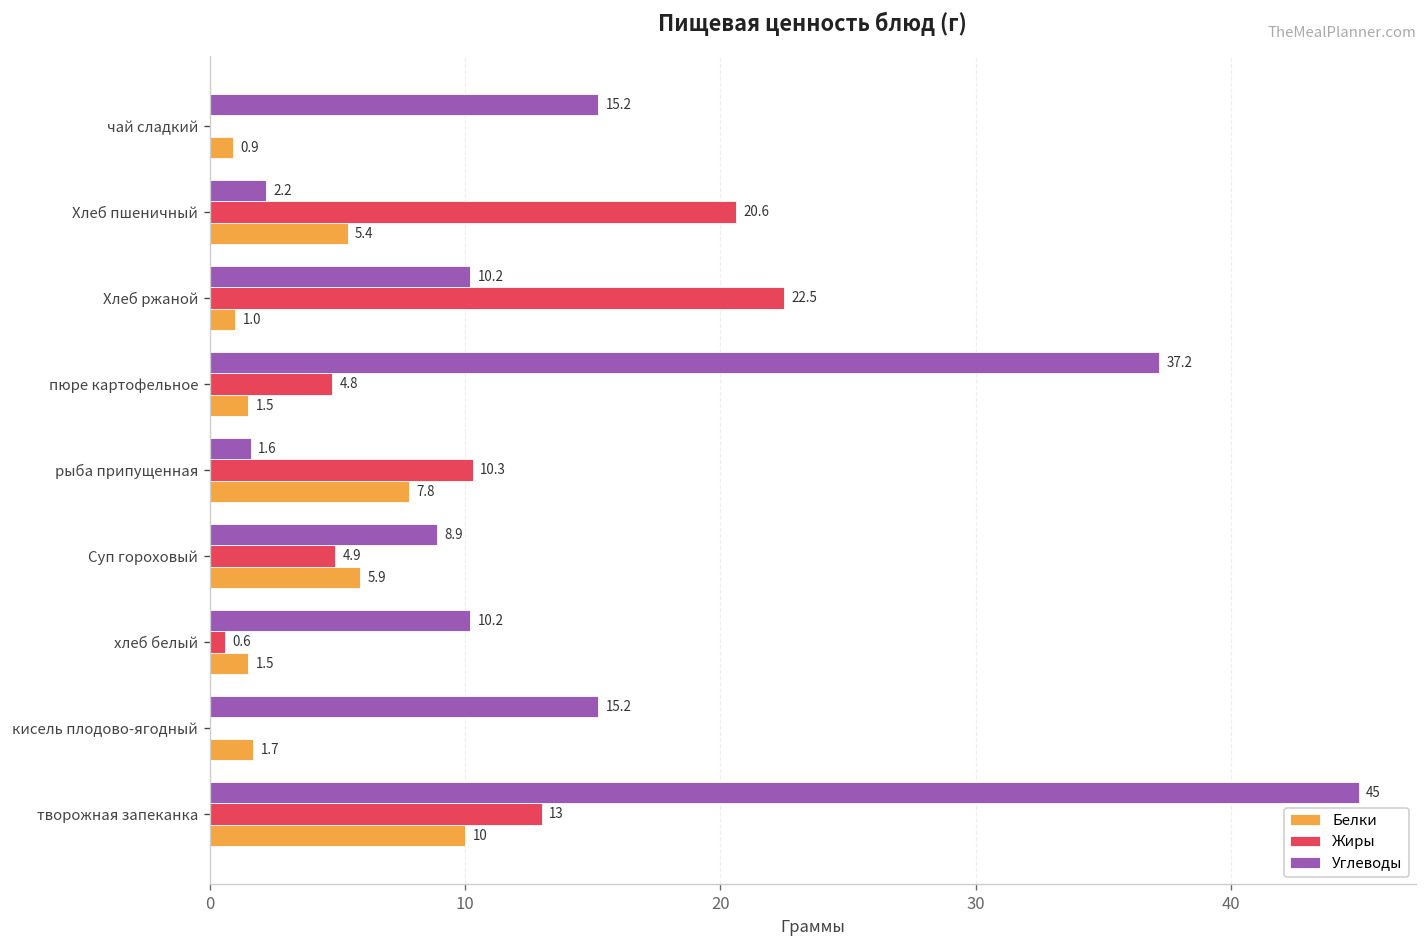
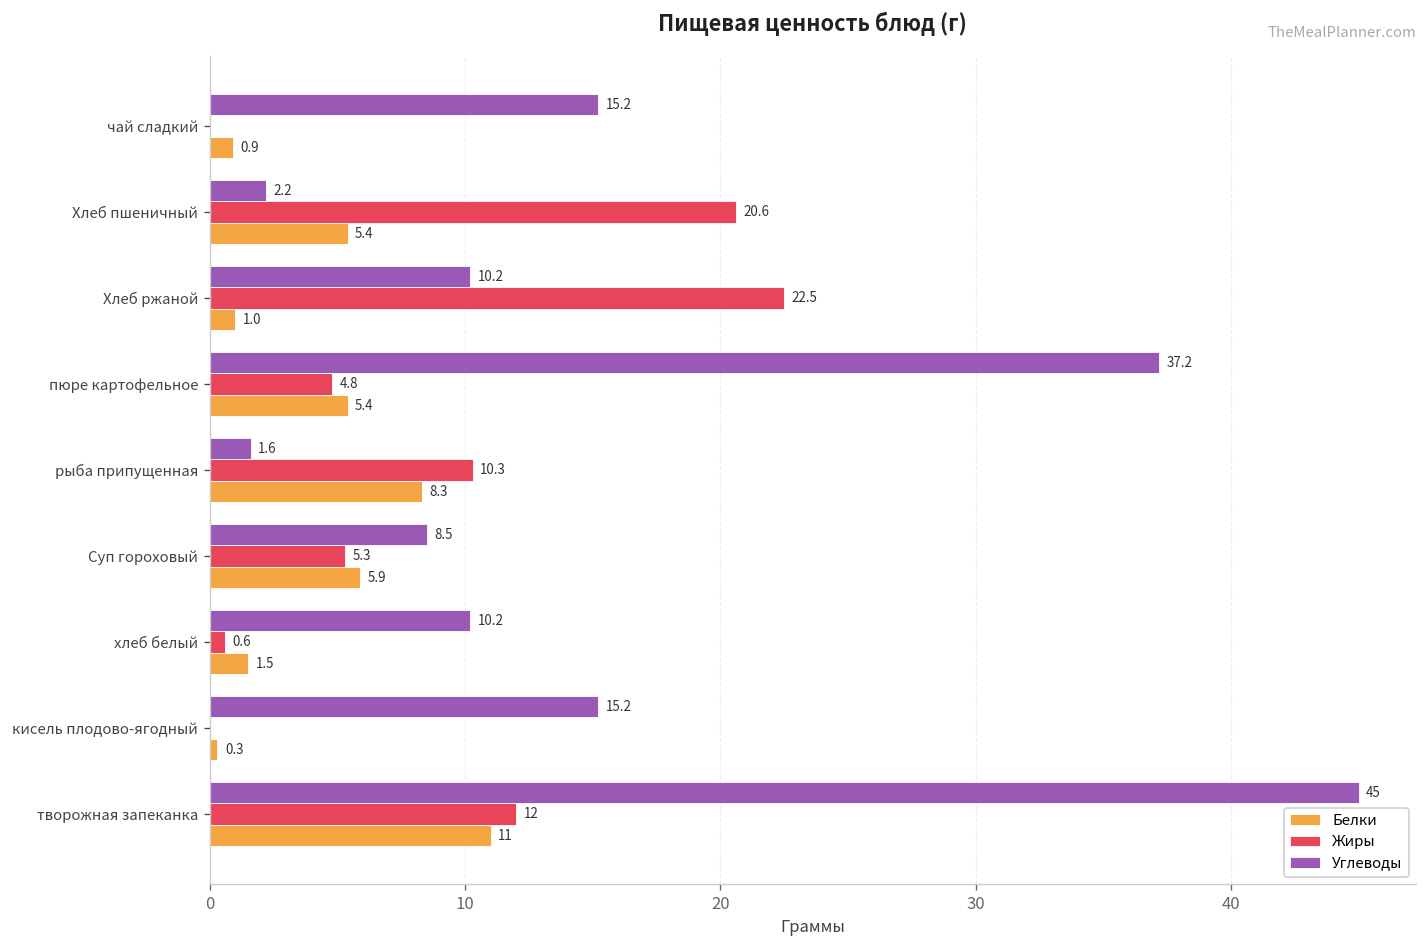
Белки, пюре картофельное: 1.5 -> 5.4
Белки, рыба припущенная: 7.8 -> 8.3
Углеводы, Суп гороховый: 8.9 -> 8.5
Жиры, Суп гороховый: 4.9 -> 5.3
Белки, кисель плодово-ягодный: 1.7 -> 0.3
Жиры, творожная запеканка: 13 -> 12
Белки, творожная запеканка: 10 -> 11
